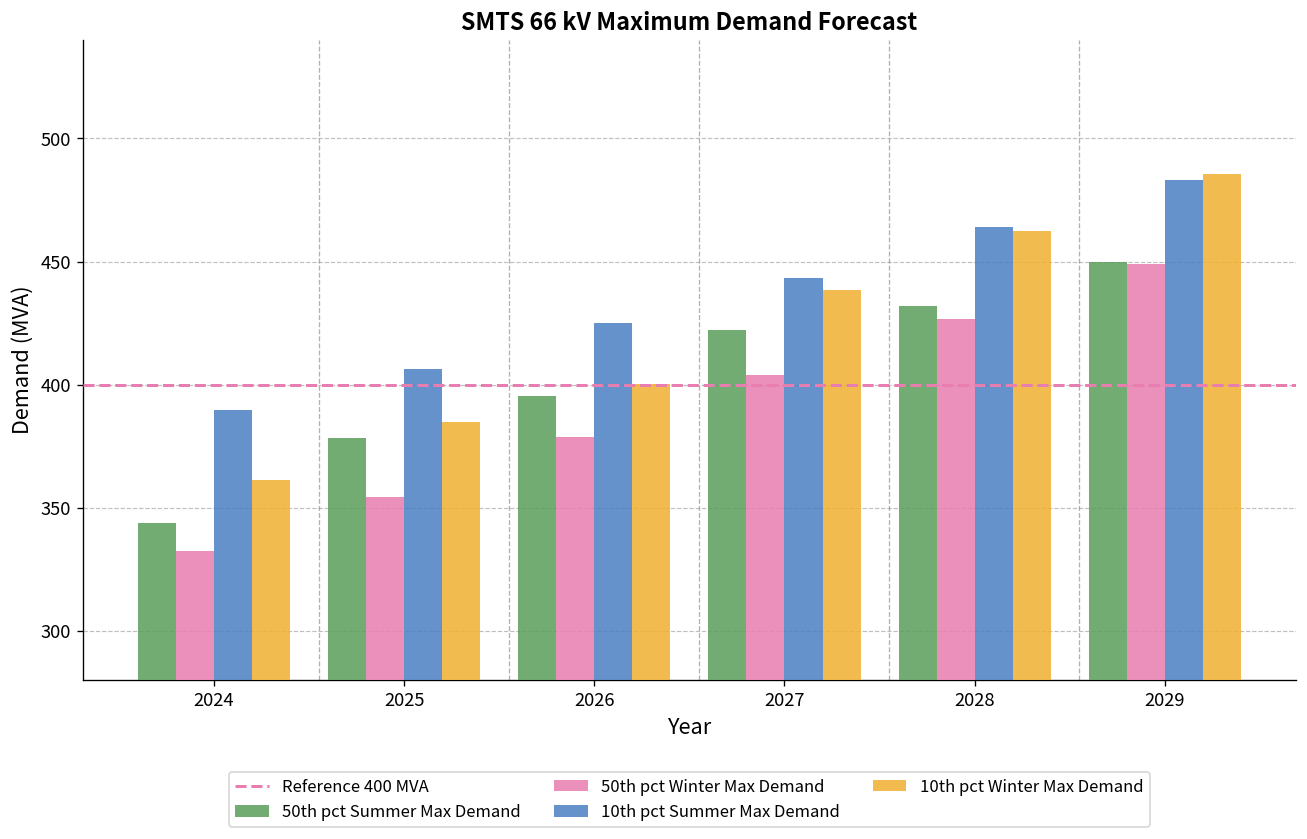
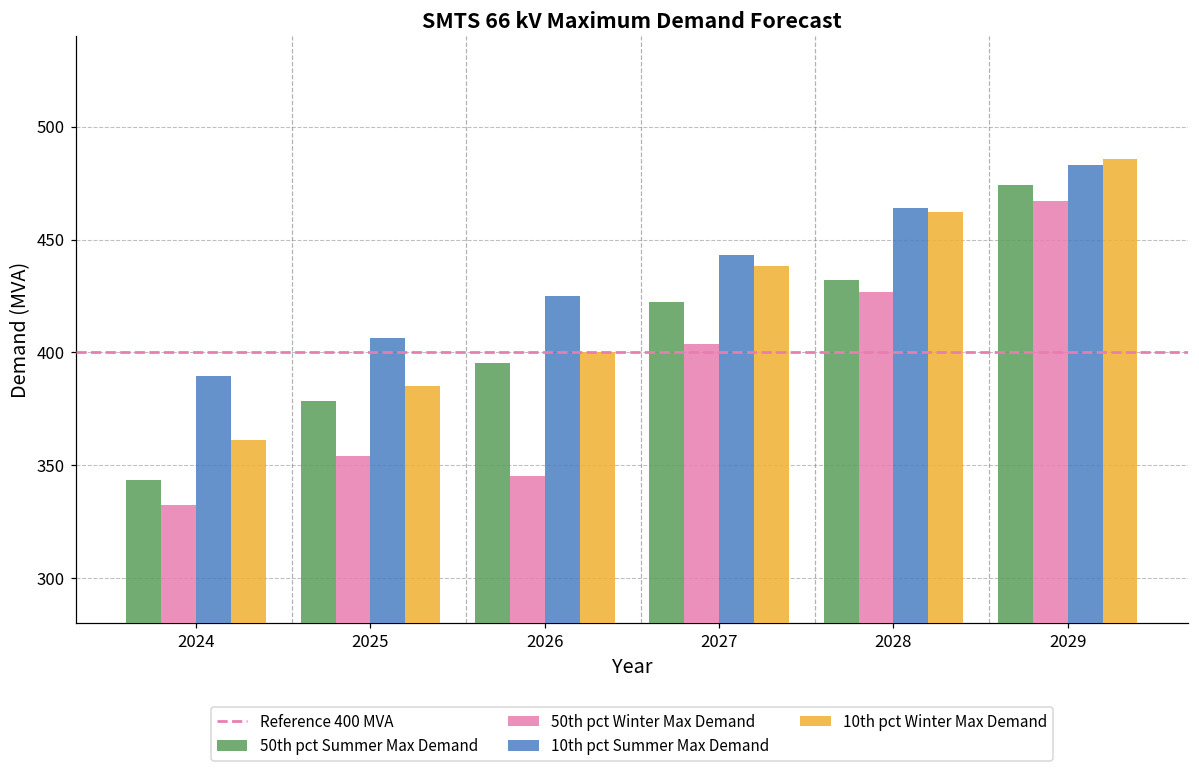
50th pct Winter Max Demand, 2026: 379 -> 345
50th pct Summer Max Demand, 2029: 450 -> 474
50th pct Winter Max Demand, 2029: 449 -> 467
